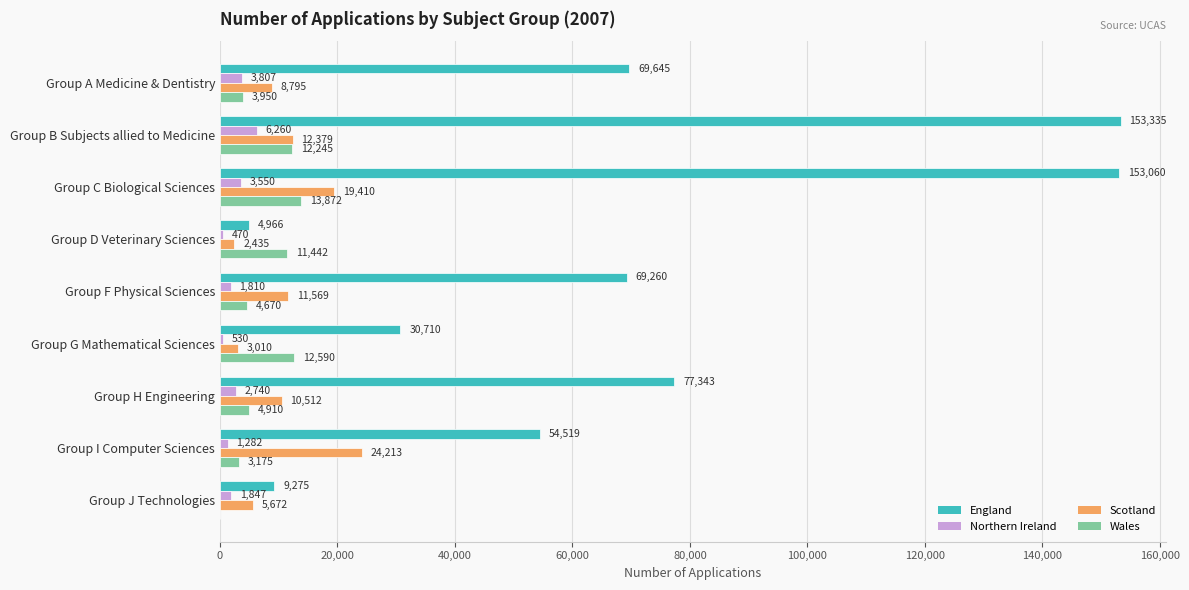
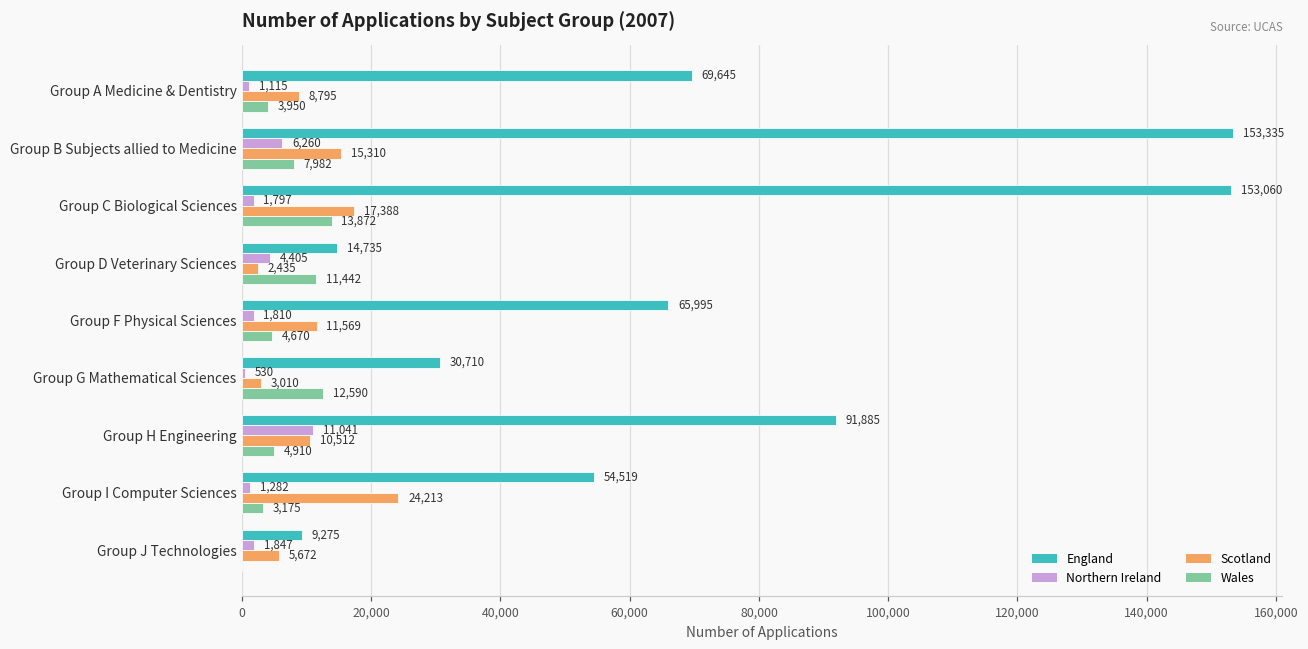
Northern Ireland, Group A Medicine & Dentistry: 3,807 -> 1,115
Scotland, Group B Subjects allied to Medicine: 12,379 -> 15,310
Wales, Group B Subjects allied to Medicine: 12,245 -> 7,982
Northern Ireland, Group C Biological Sciences: 3,550 -> 1,797
Scotland, Group C Biological Sciences: 19,410 -> 17,388
England, Group D Veterinary Sciences: 4,966 -> 14,735
Northern Ireland, Group D Veterinary Sciences: 470 -> 4,405
England, Group F Physical Sciences: 69,260 -> 65,995
England, Group H Engineering: 77,343 -> 91,885
Northern Ireland, Group H Engineering: 2,740 -> 11,041
